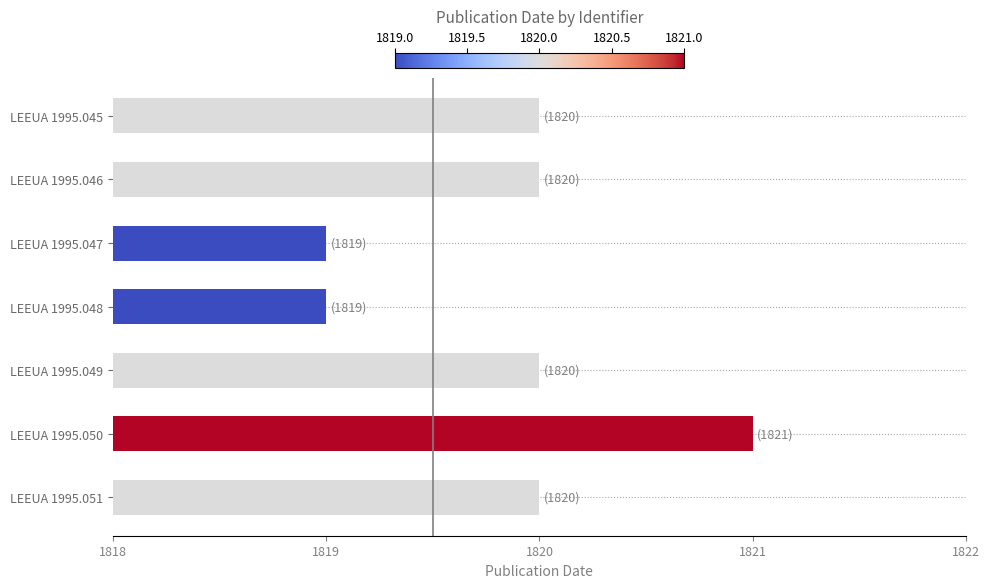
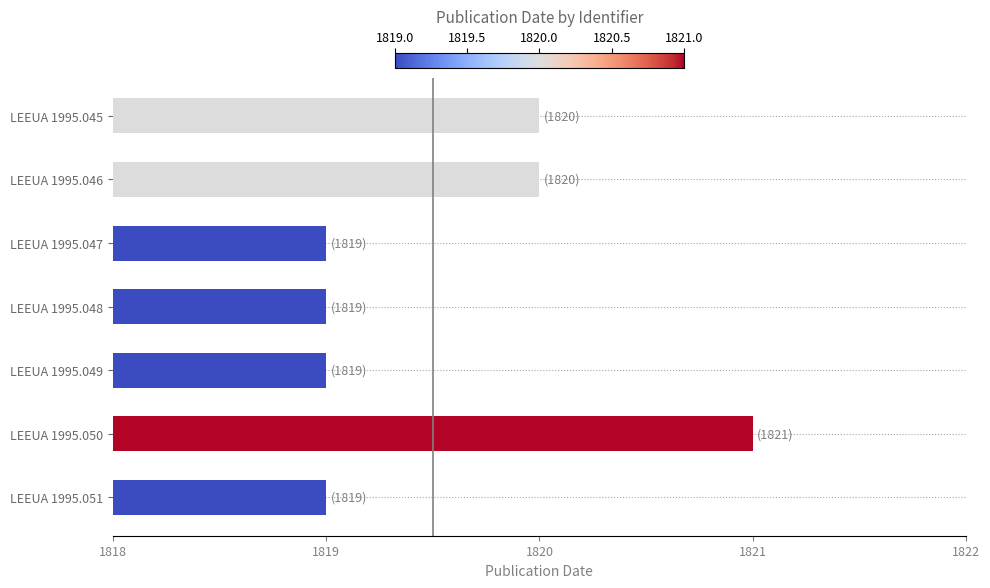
LEEUA 1995.049: (1820) -> (1819)
LEEUA 1995.051: (1820) -> (1819)
